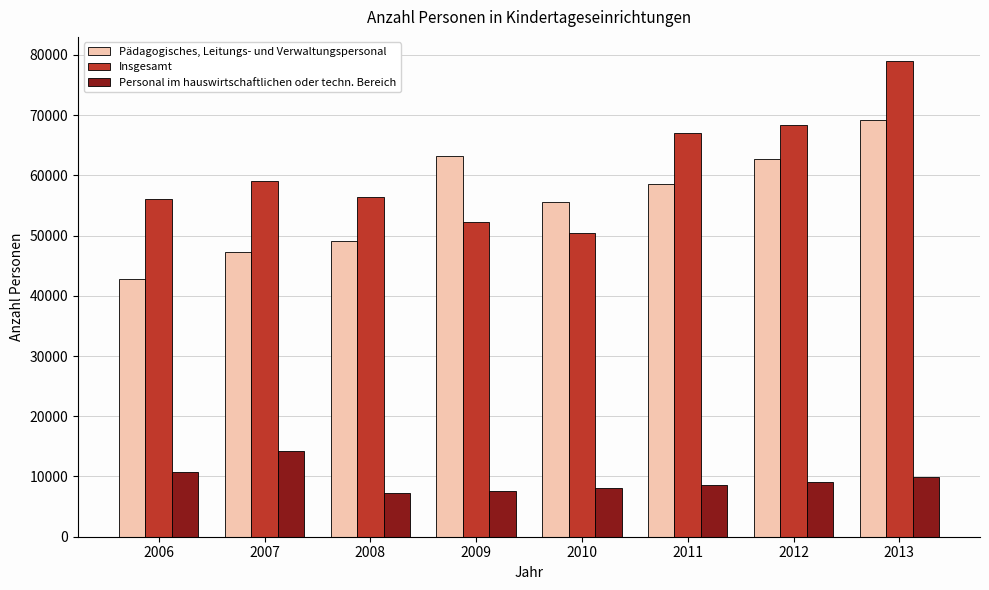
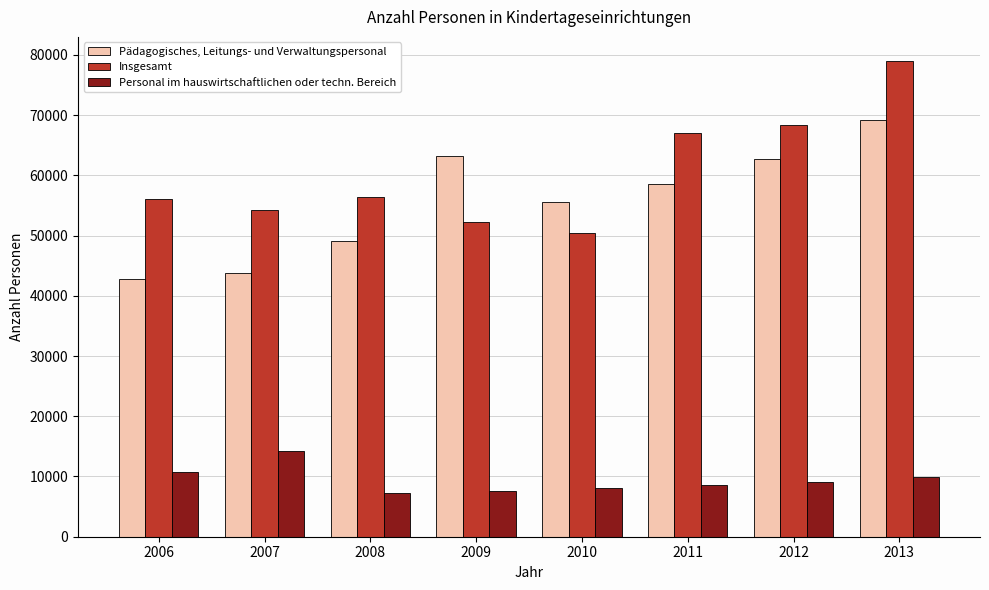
Pädagogisches, Leitungs- und Verwaltungspersonal, 2007: 47000 -> 44000
Insgesamt, 2007: 59000 -> 54000
